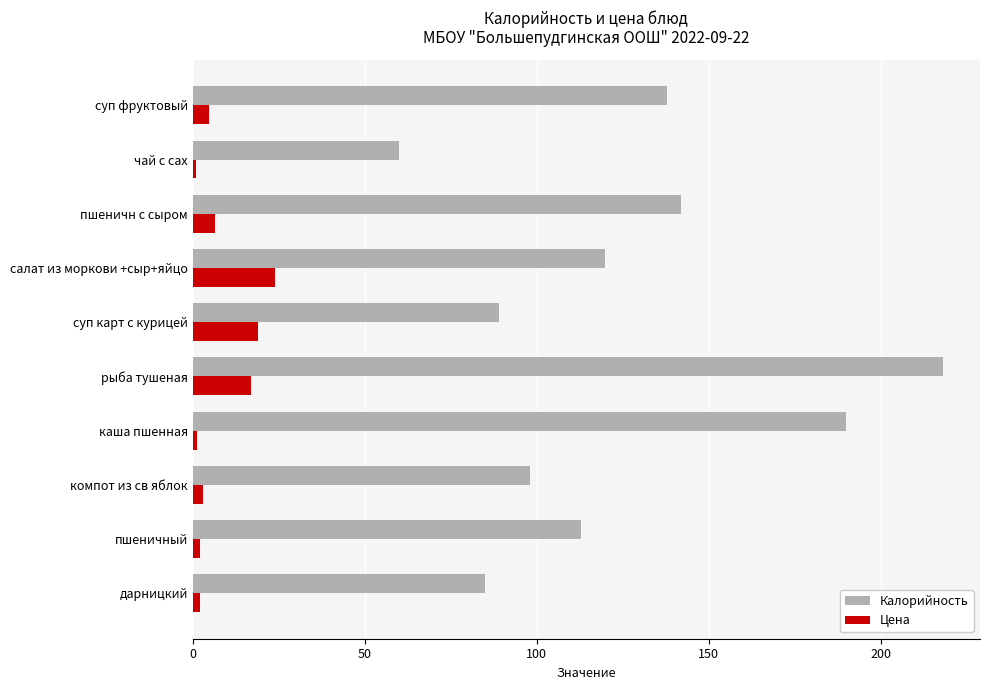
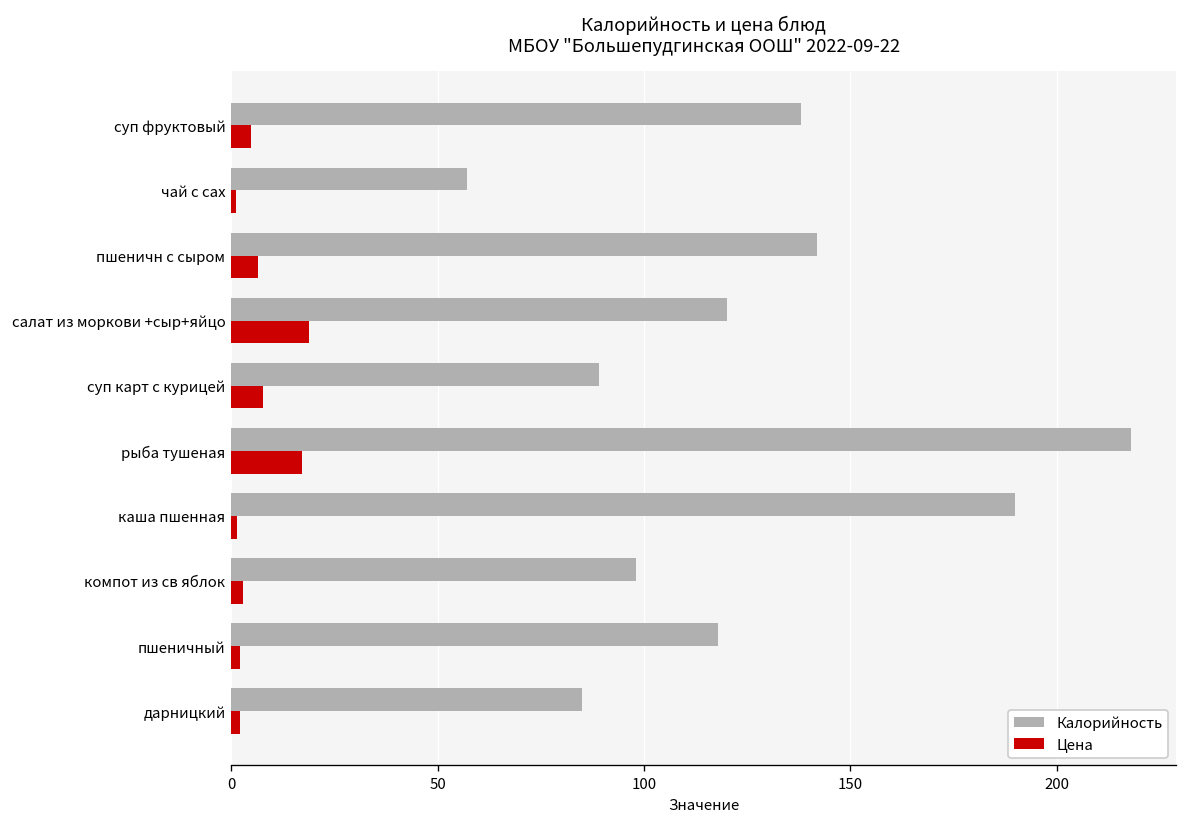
Калорийность, чай с сах: 60 -> 57
Цена, салат из моркови +сыр+яйцо: 24 -> 19
Цена, суп карт с курицей: 19 -> 8
Калорийность, пшеничный: 113 -> 118
